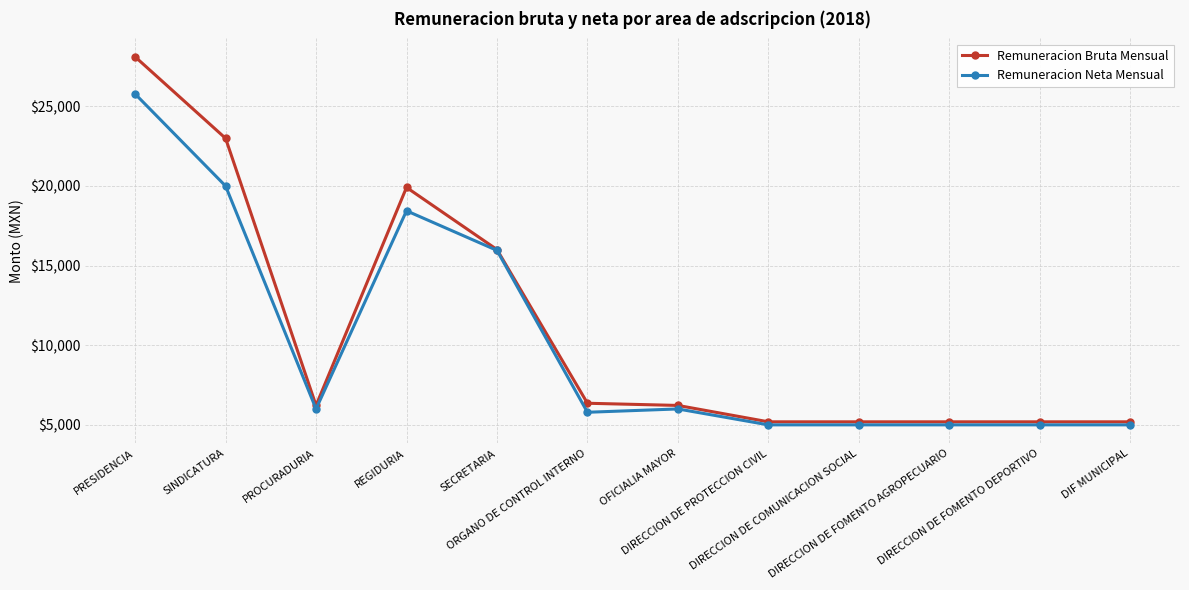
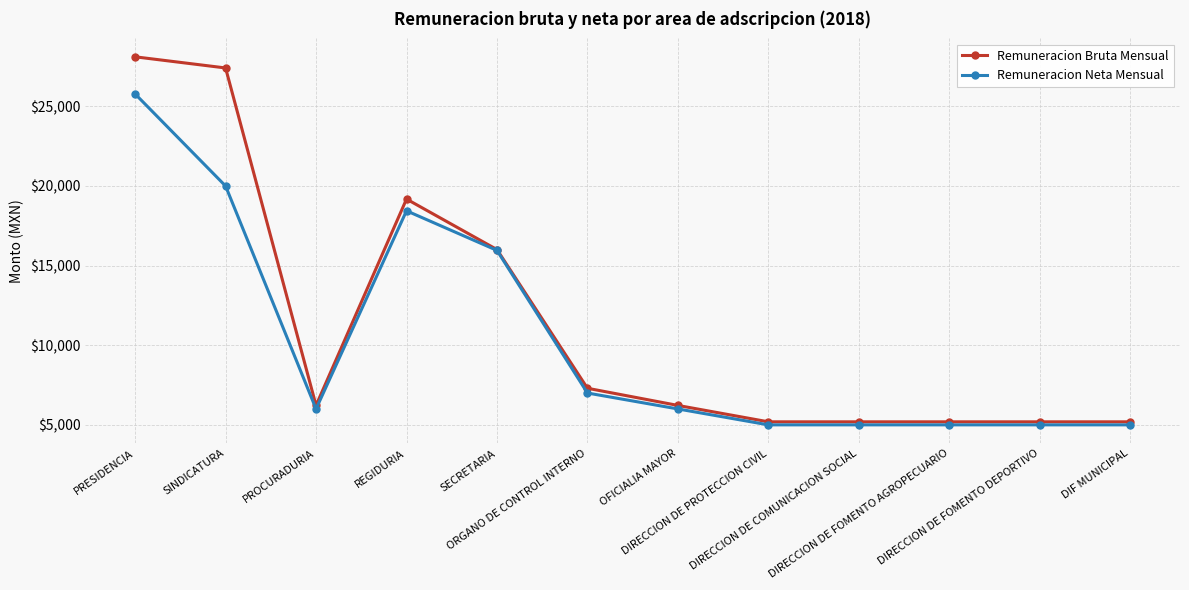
Remuneracion Bruta Mensual, SINDICATURA: $23,000 -> $27,400
Remuneracion Bruta Mensual, REGIDURIA: $19,900 -> $19,200
Remuneracion Bruta Mensual, ORGANO DE CONTROL INTERNO: $6,400 -> $7,300
Remuneracion Neta Mensual, ORGANO DE CONTROL INTERNO: $5,800 -> $7,000
